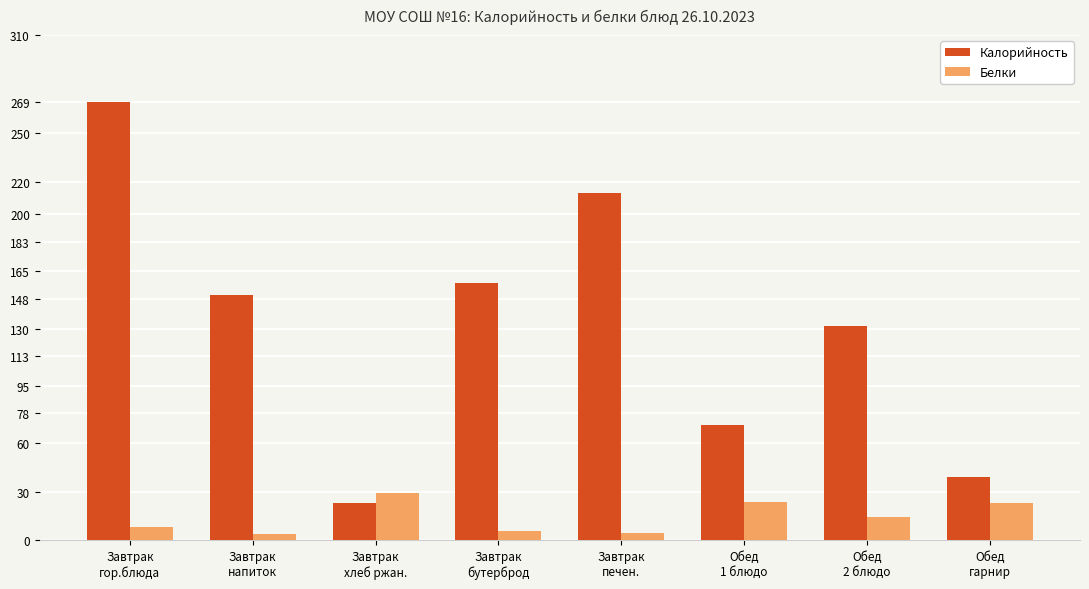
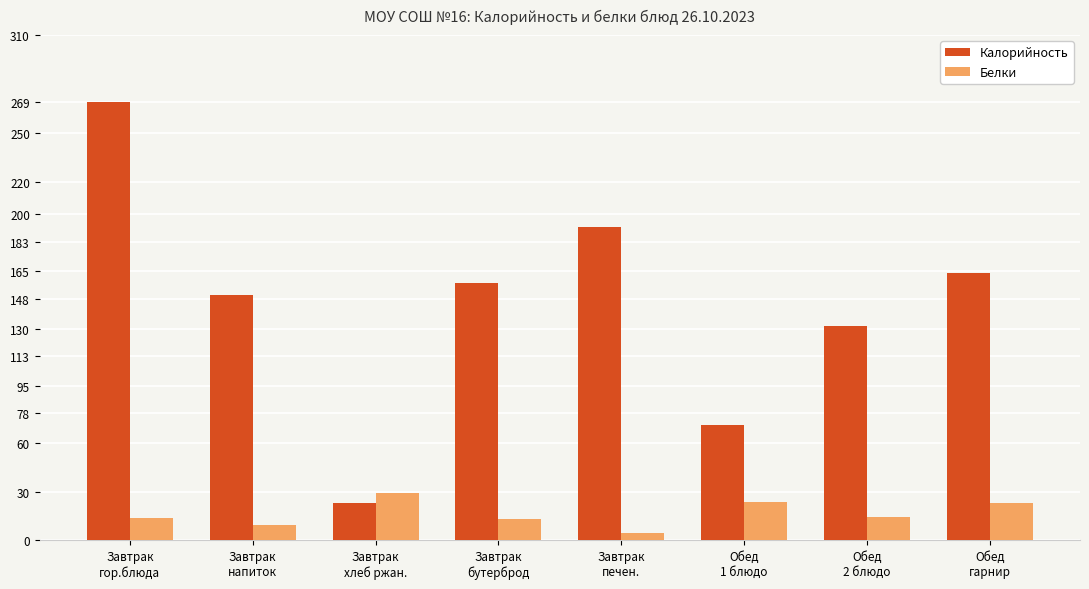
Белки, Завтрак гор.блюда: 8 -> 14
Белки, Завтрак напиток: 4 -> 10
Белки, Завтрак бутерброд: 6 -> 13
Калорийность, Завтрак печен.: 213 -> 192
Калорийность, Обед гарнир: 39 -> 164
